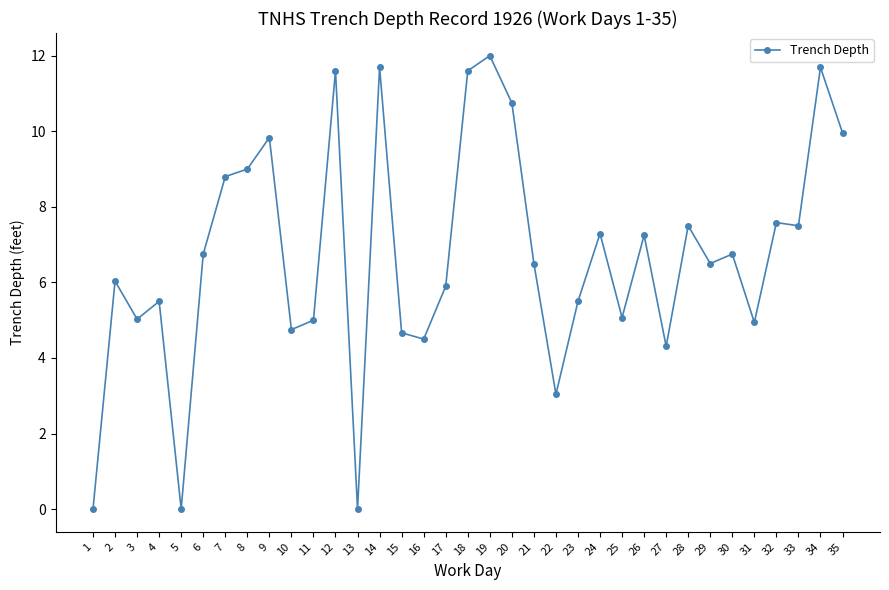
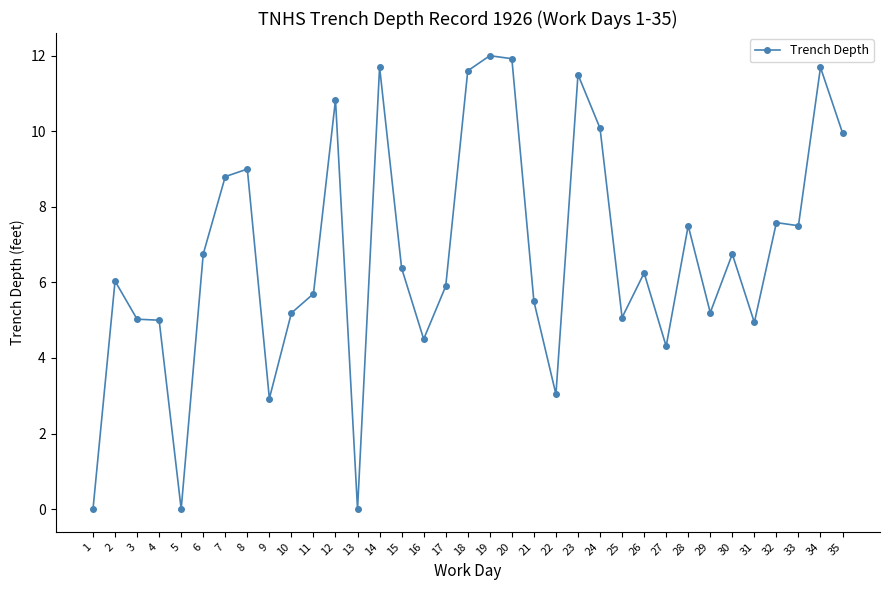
4: 5.5 -> 5.0
9: 9.8 -> 2.9
10: 4.8 -> 5.2
11: 5.0 -> 5.7
12: 11.6 -> 10.8
15: 4.7 -> 6.4
20: 10.8 -> 11.9
21: 6.5 -> 5.5
23: 5.5 -> 11.5
24: 7.3 -> 10.1
26: 7.3 -> 6.3
29: 6.5 -> 5.2
